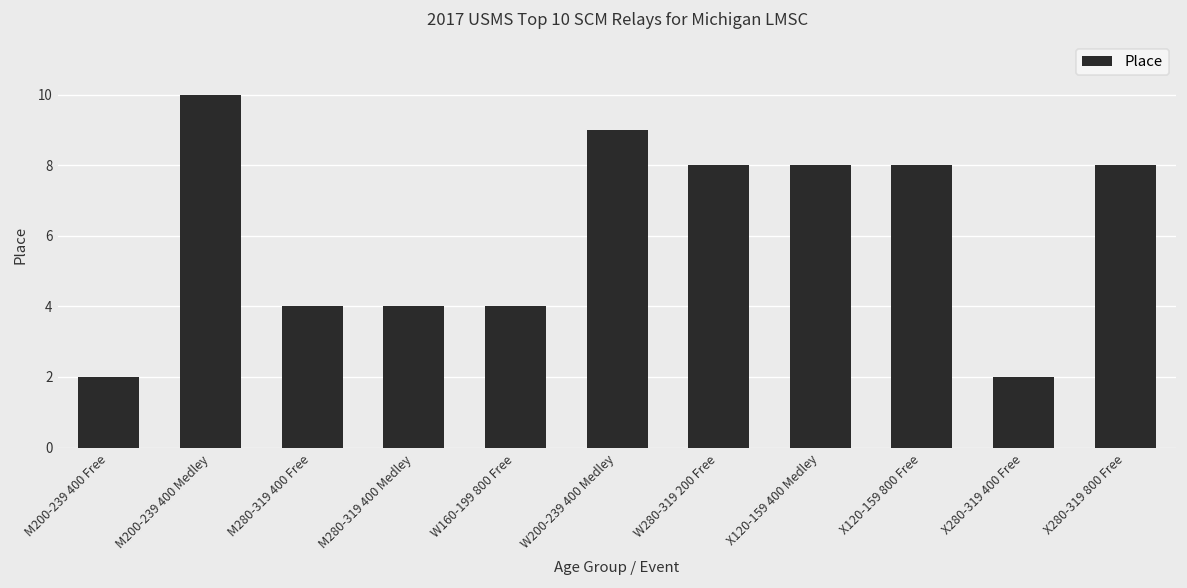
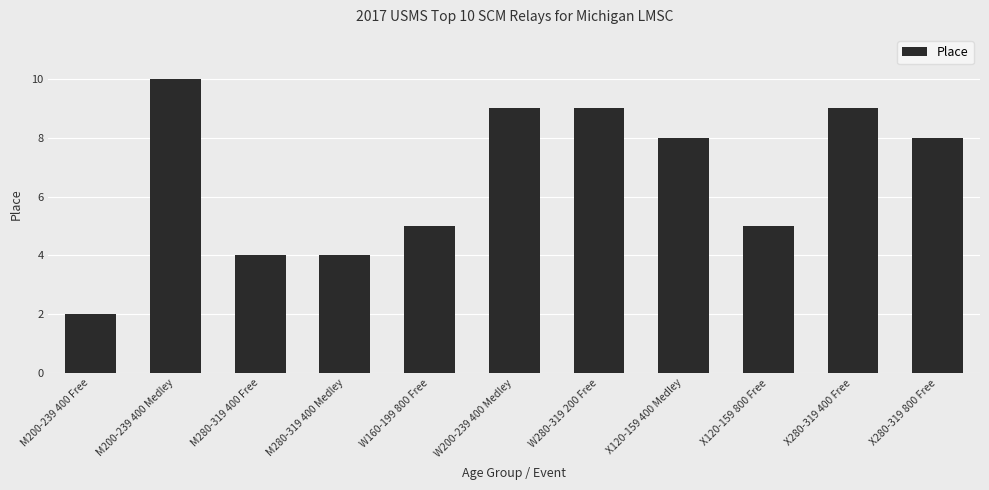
W160-199 800 Free: 4 -> 5
W280-319 200 Free: 8 -> 9
X120-159 800 Free: 8 -> 5
X280-319 400 Free: 2 -> 9
